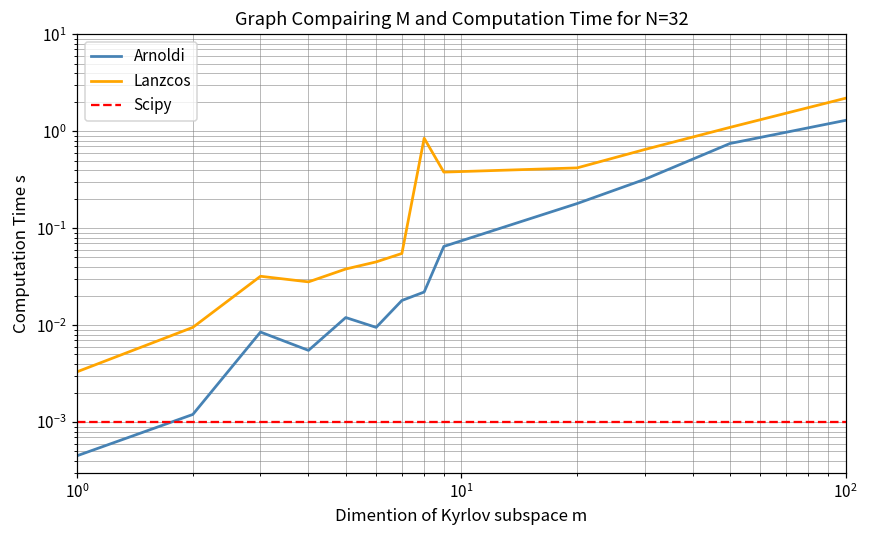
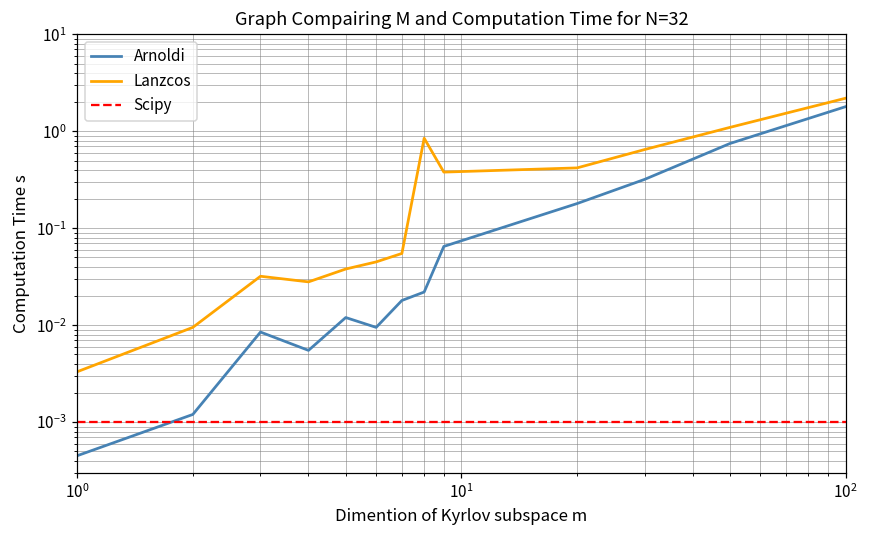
Arnoldi, 10^2: 1.3 -> 1.8
